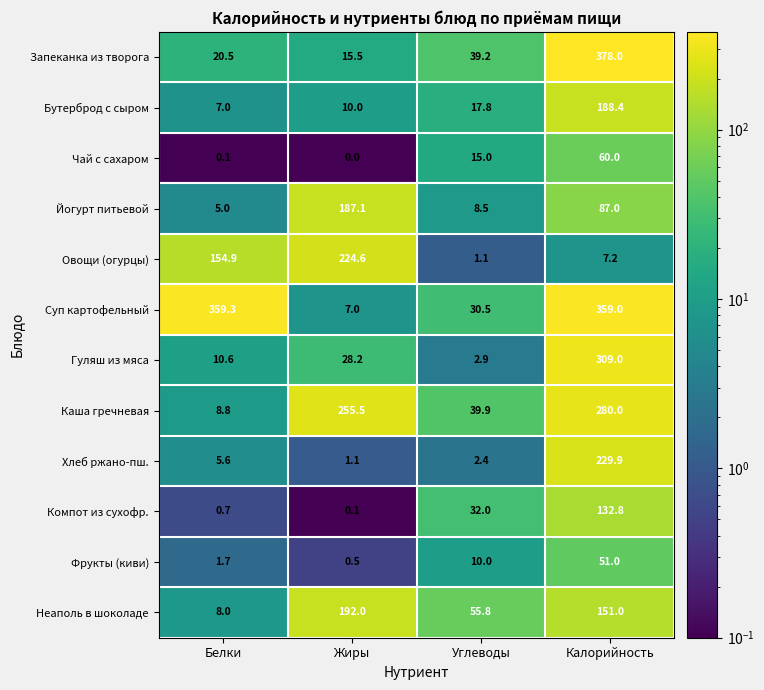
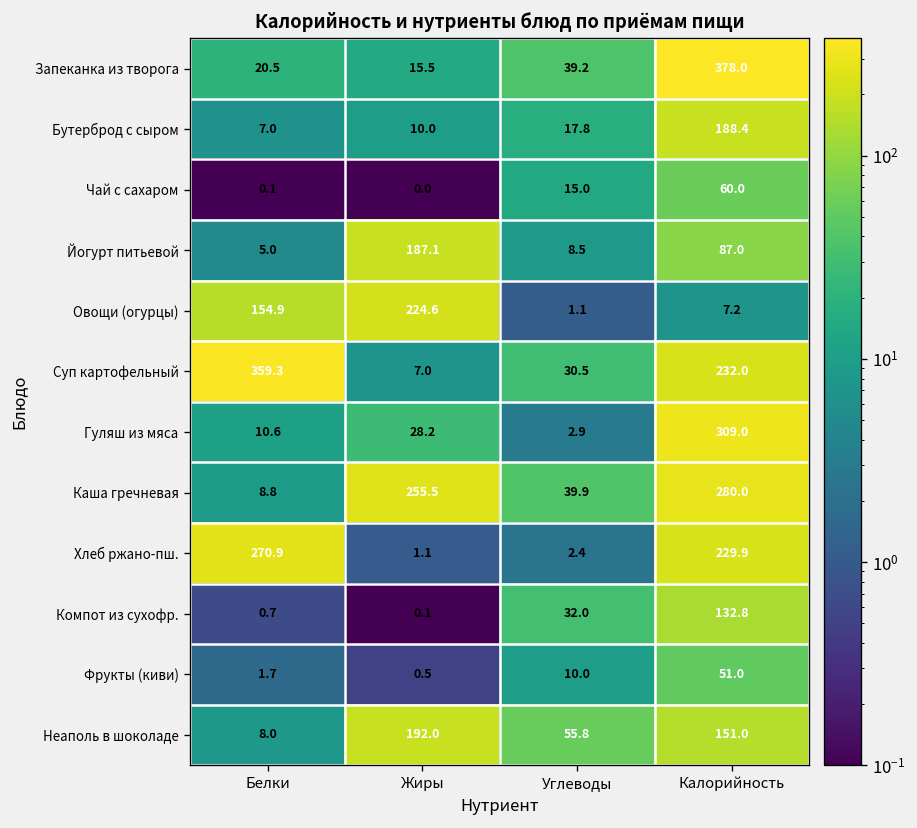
Суп картофельный, Калорийность: 359.0 -> 232.0
Хлеб ржано-пш., Белки: 5.6 -> 270.9
